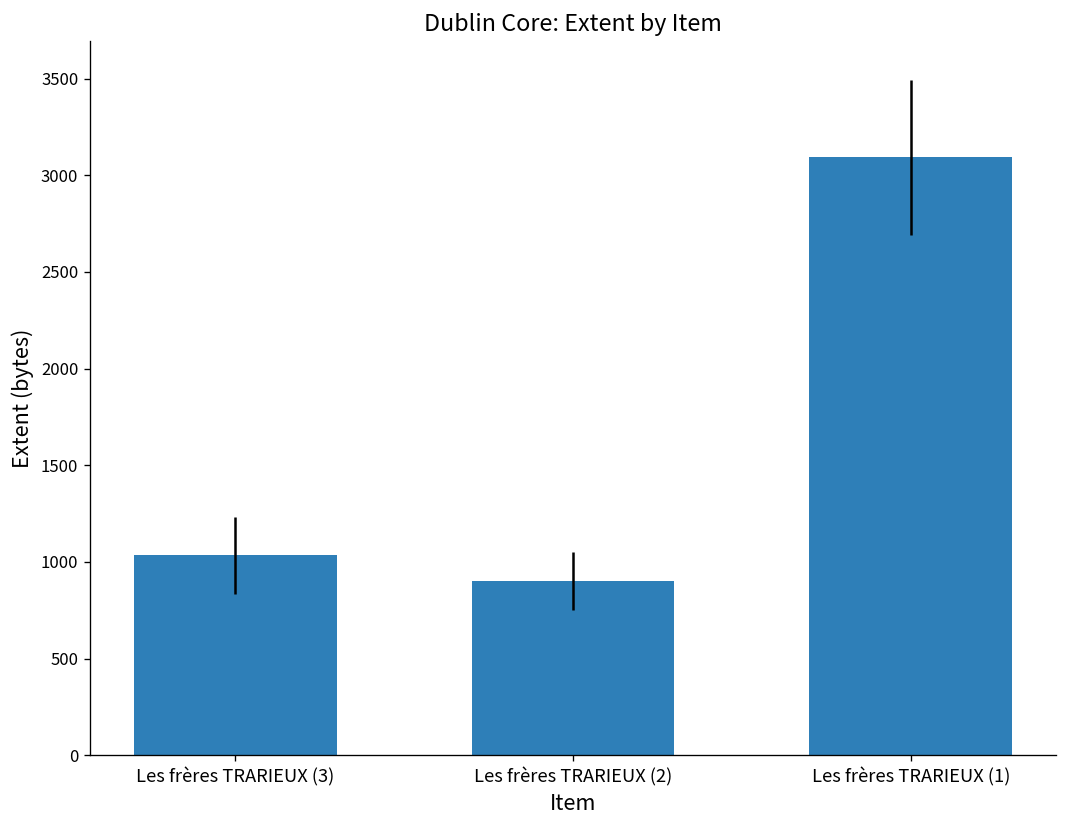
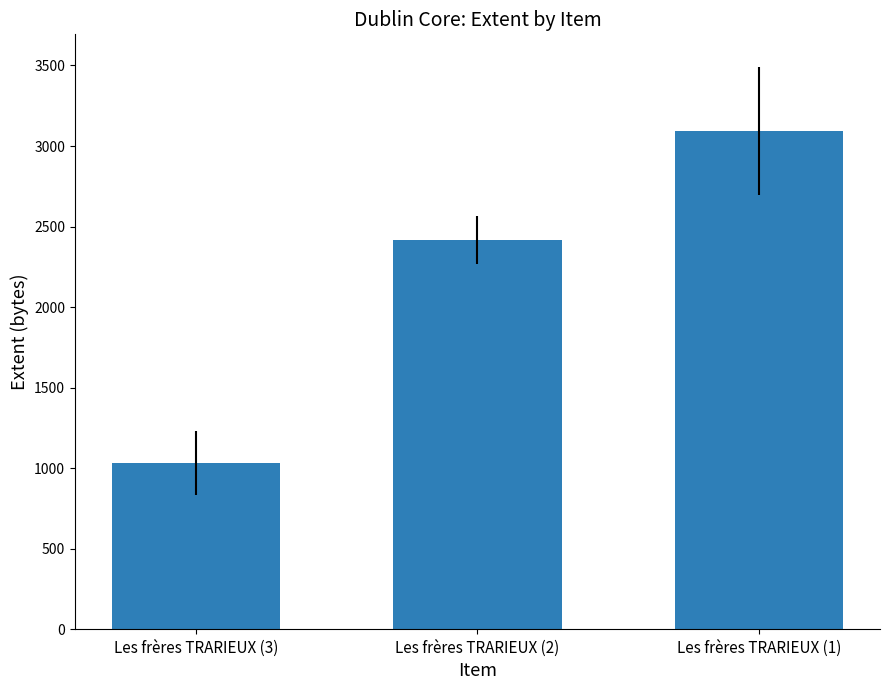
Les frères TRARIEUX (2): 900 -> 2420
